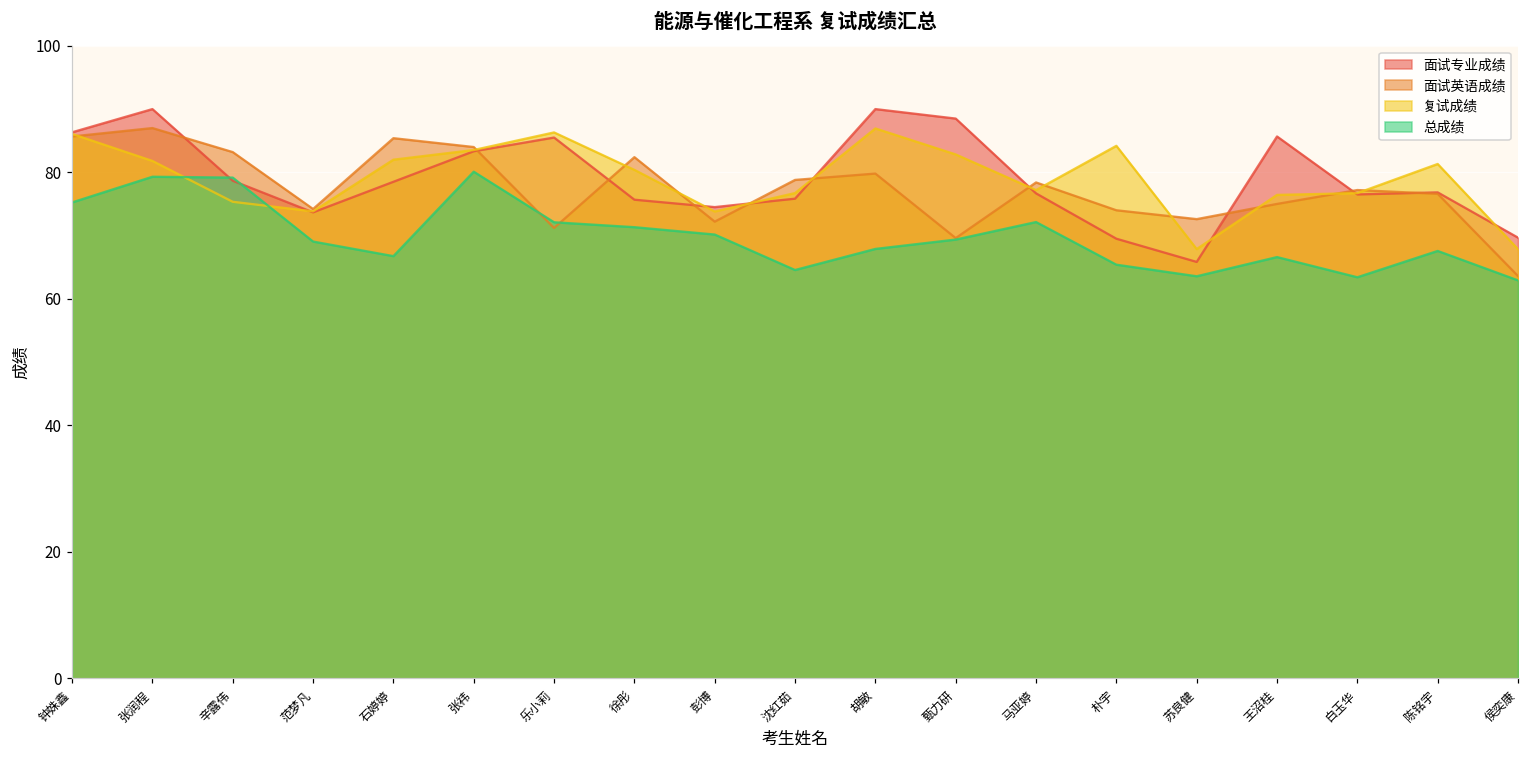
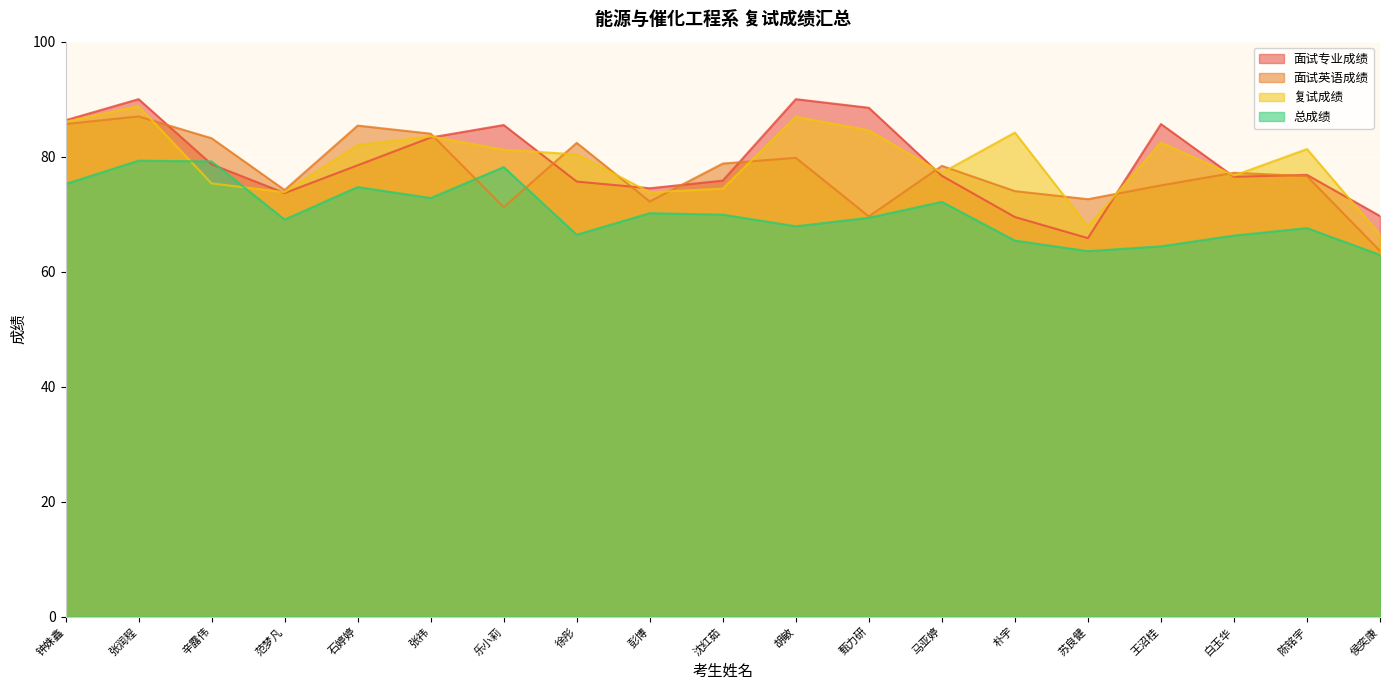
复试成绩, 张润程: 82 -> 89
总成绩, 石婷婷: 67 -> 75
总成绩, 张祎: 80 -> 73
复试成绩, 乐小莉: 86 -> 81
总成绩, 乐小莉: 72 -> 78
总成绩, 徐彤: 71 -> 66
复试成绩, 沈红茹: 77 -> 74
总成绩, 沈红茹: 65 -> 70
复试成绩, 甄力研: 83 -> 85
复试成绩, 王沼桂: 76 -> 82
总成绩, 王沼桂: 67 -> 64
总成绩, 白玉华: 63 -> 66
复试成绩, 侯奕康: 68 -> 66
